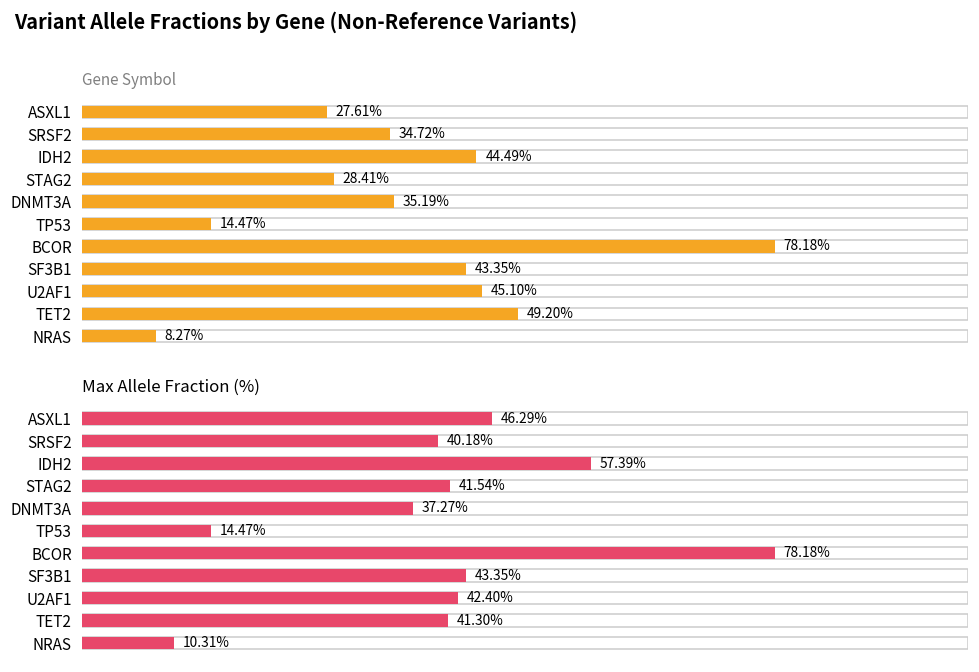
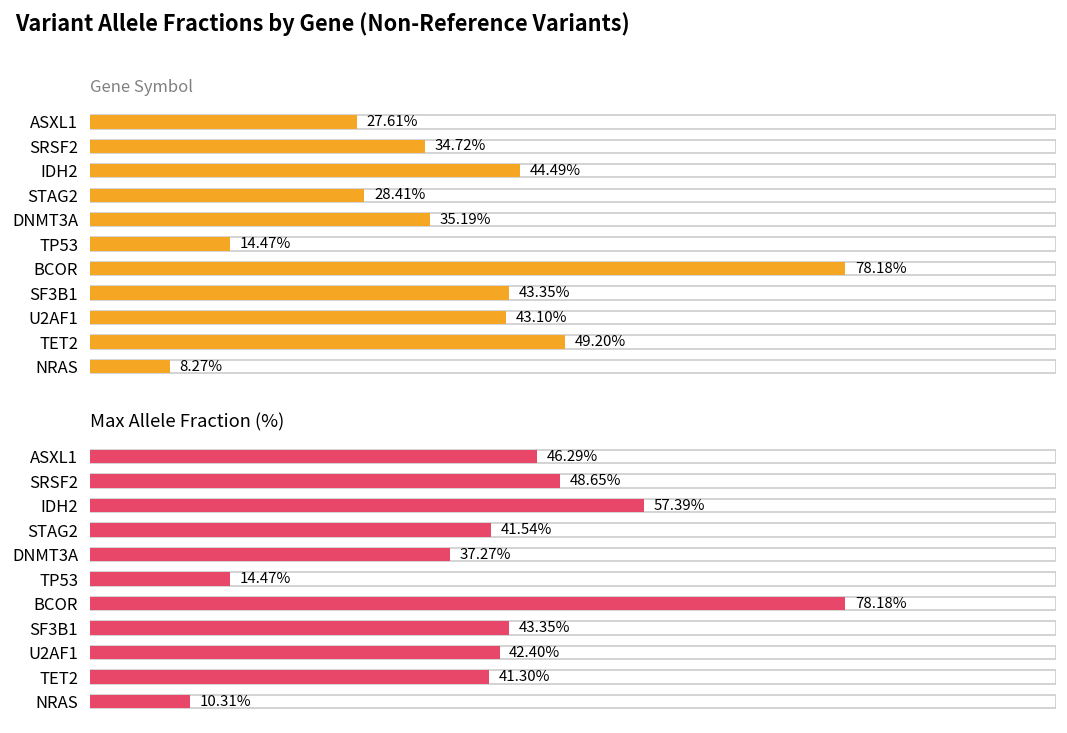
Gene Symbol, U2AF1: 45.10% -> 43.10%
Max Allele Fraction (%), SRSF2: 40.18% -> 48.65%
